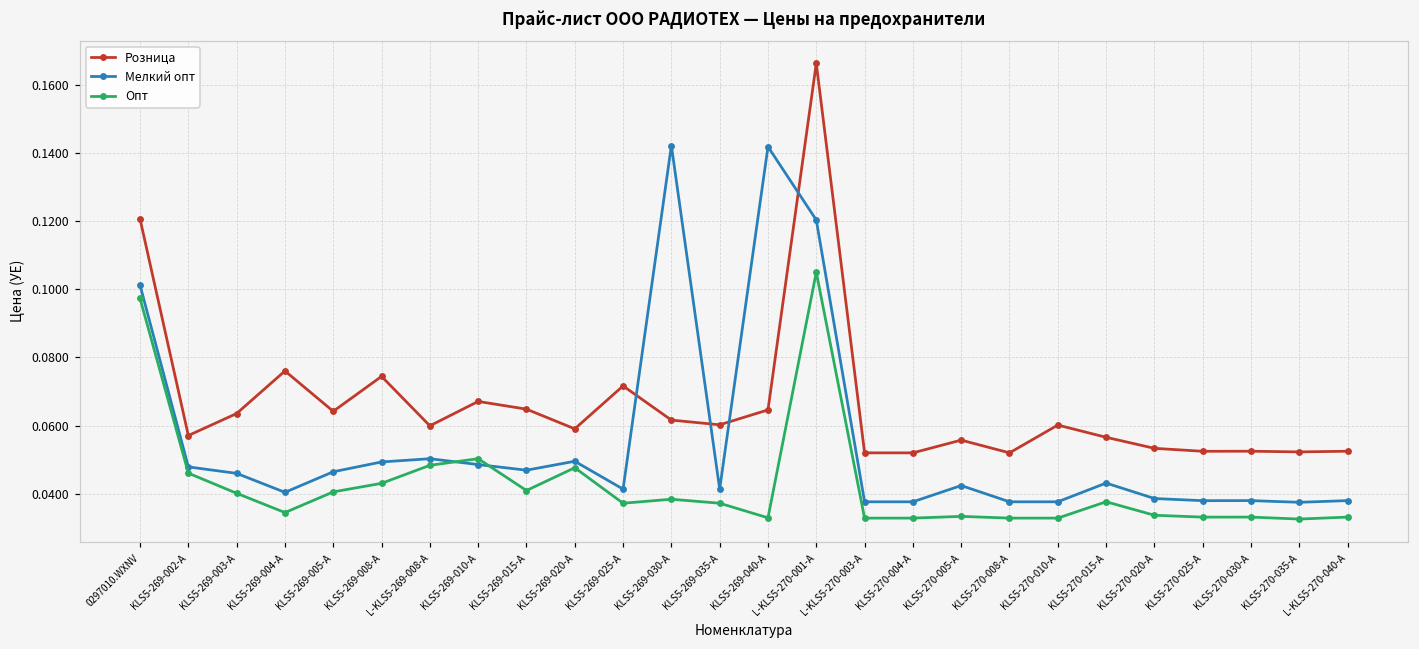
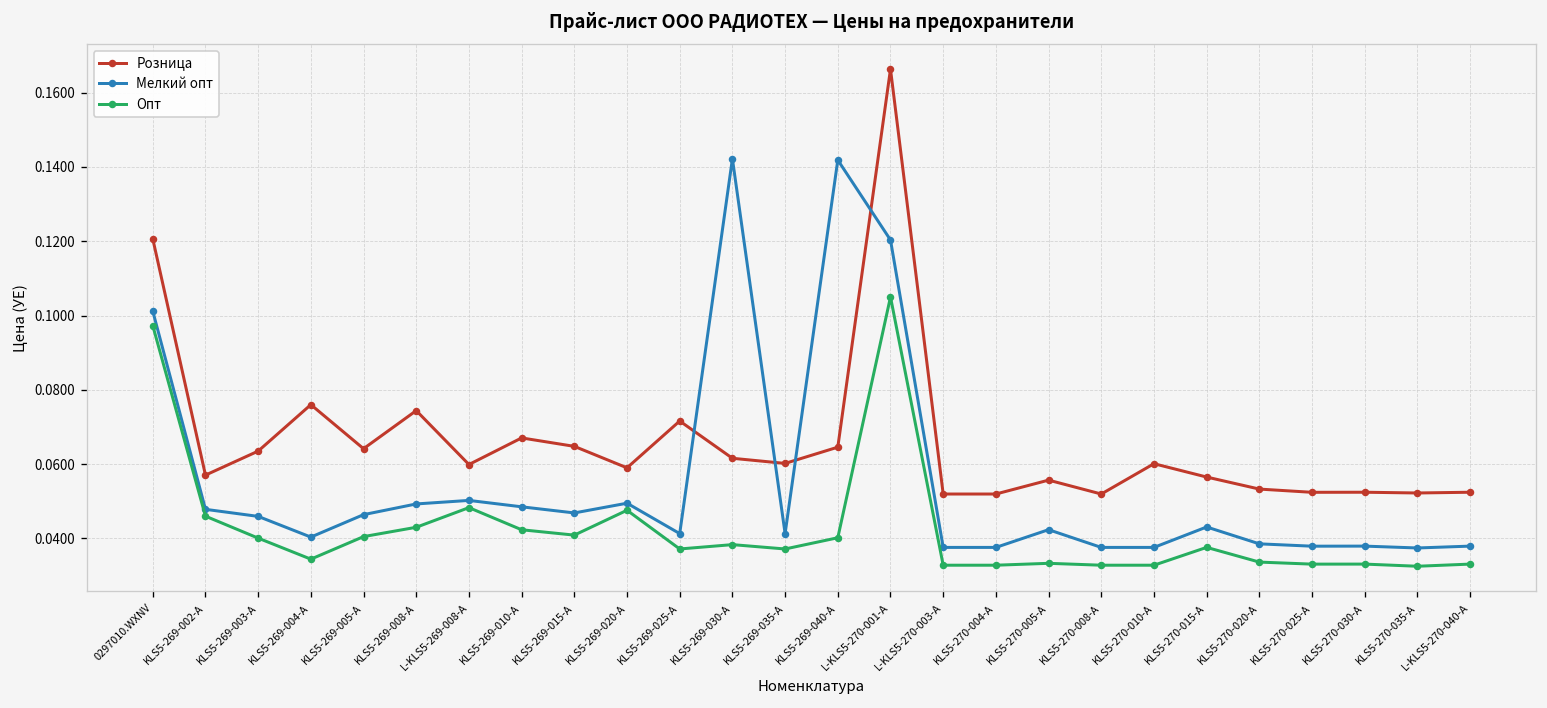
Опт, KLS5-269-010-A: 0.050 -> 0.042
Опт, KLS5-269-040-A: 0.033 -> 0.040
